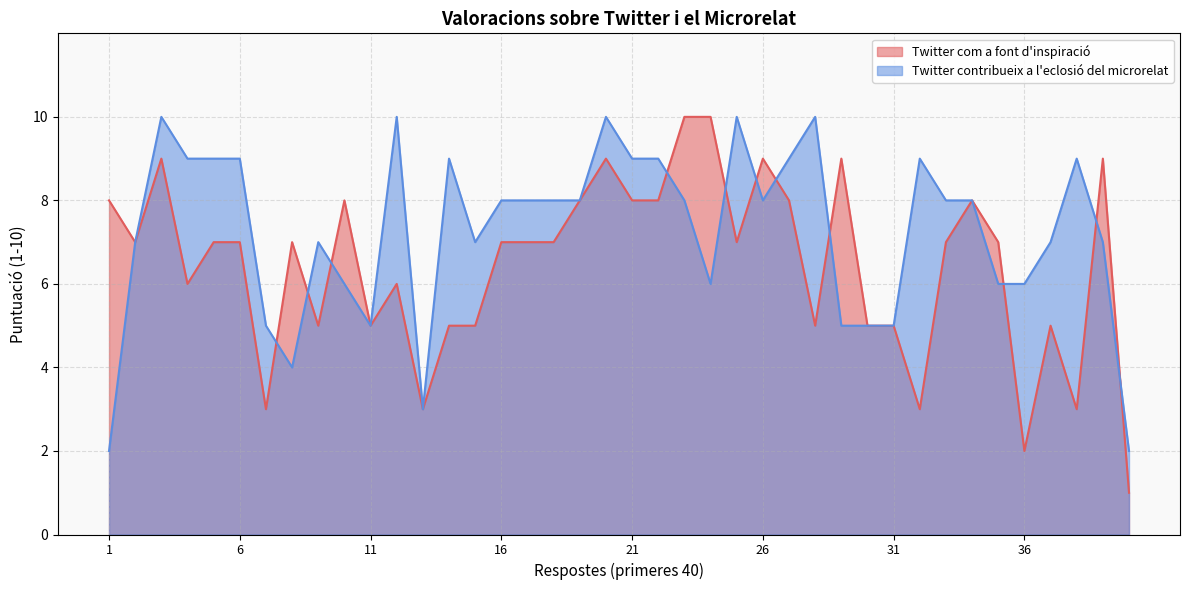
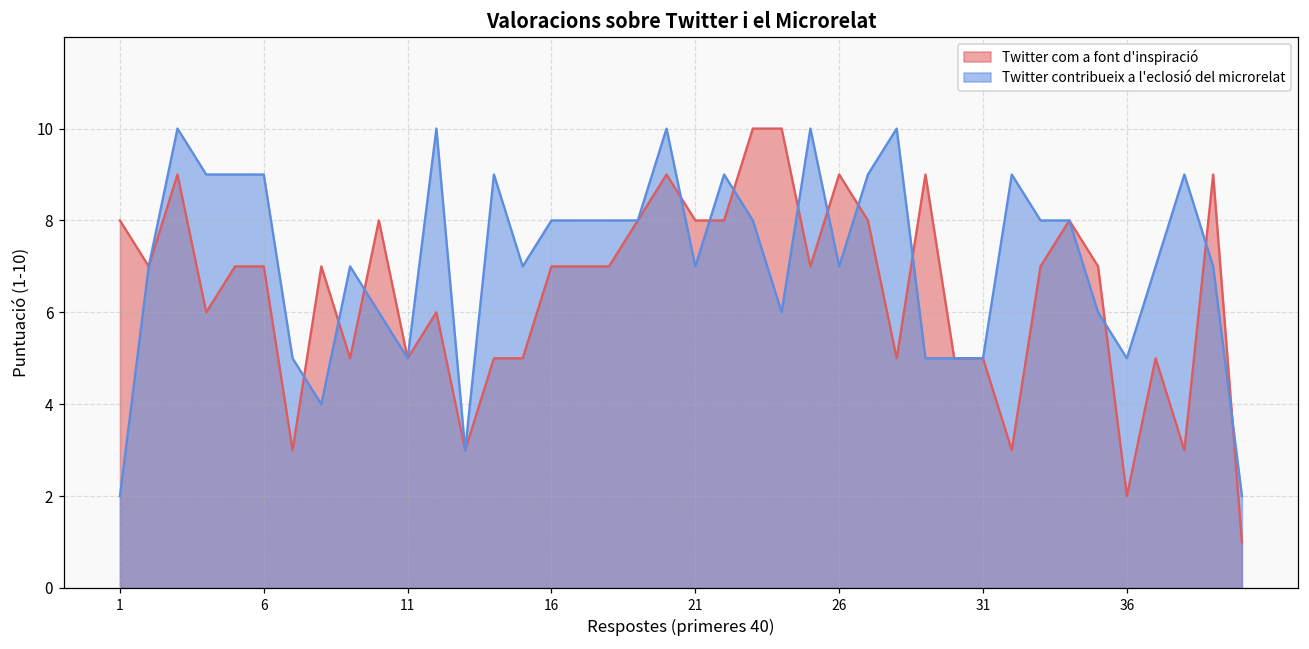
Twitter contribueix a l'eclosió del microrelat, 21: 9 -> 7
Twitter contribueix a l'eclosió del microrelat, 26: 8 -> 7
Twitter contribueix a l'eclosió del microrelat, 36: 6 -> 5
